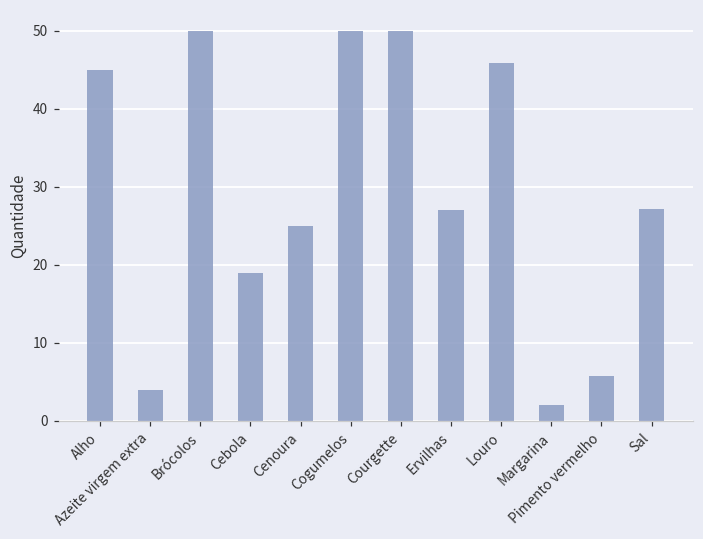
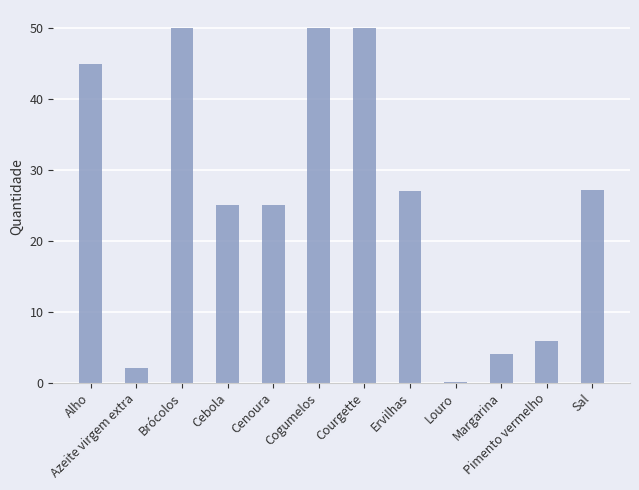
Azeite virgem extra: 4 -> 2
Cebola: 19 -> 25
Louro: 46 -> 0
Margarina: 2 -> 4
